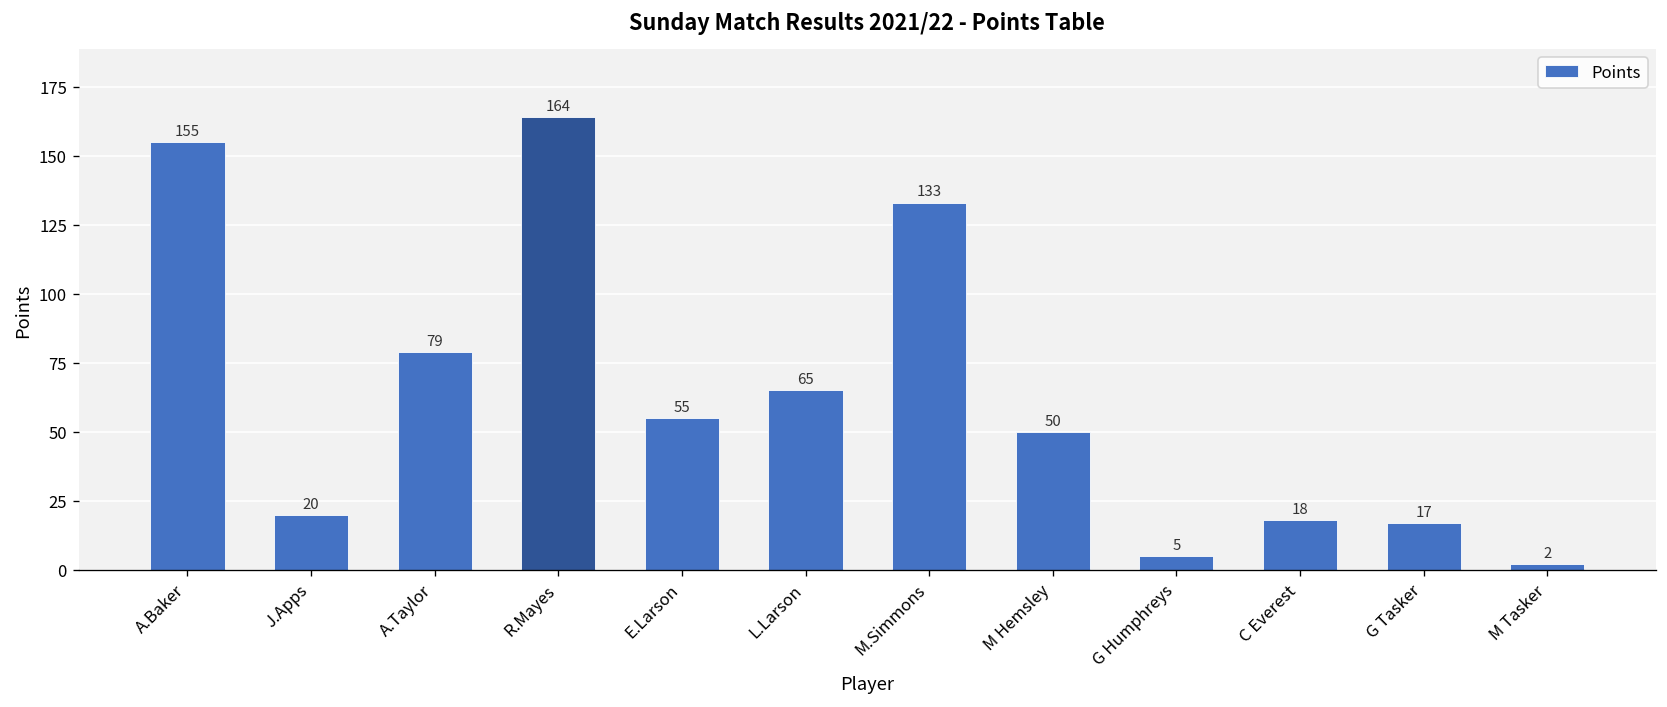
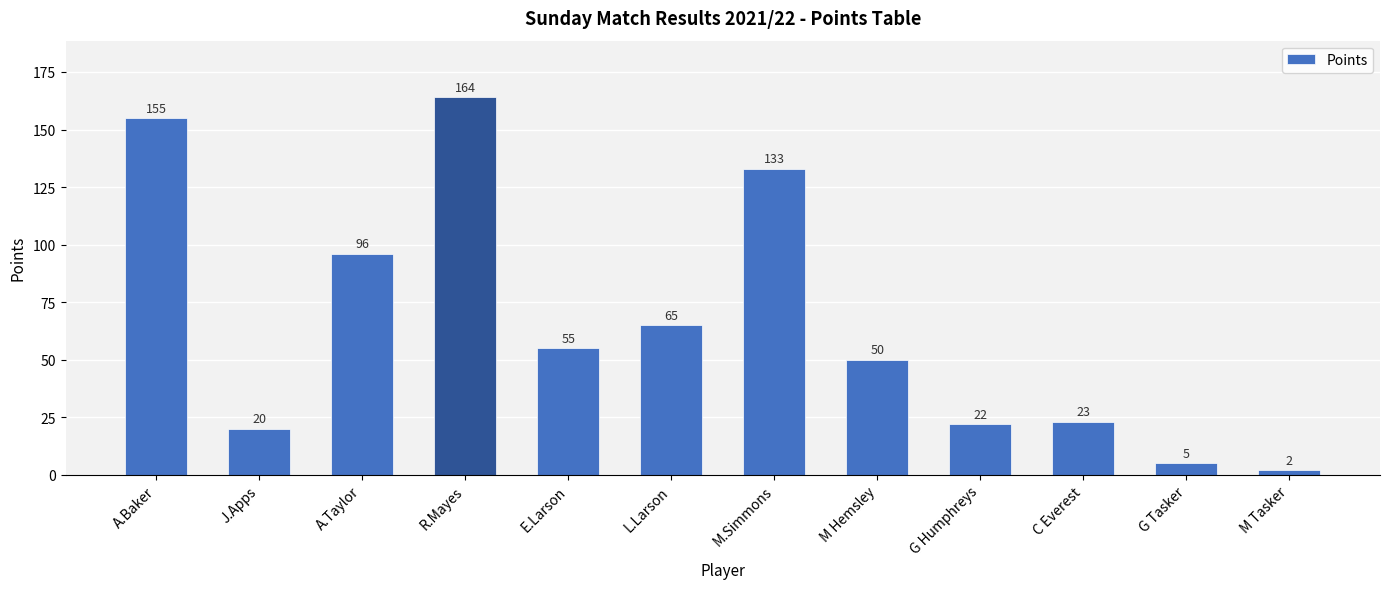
A.Taylor: 79 -> 96
G Humphreys: 5 -> 22
C Everest: 18 -> 23
G Tasker: 17 -> 5
